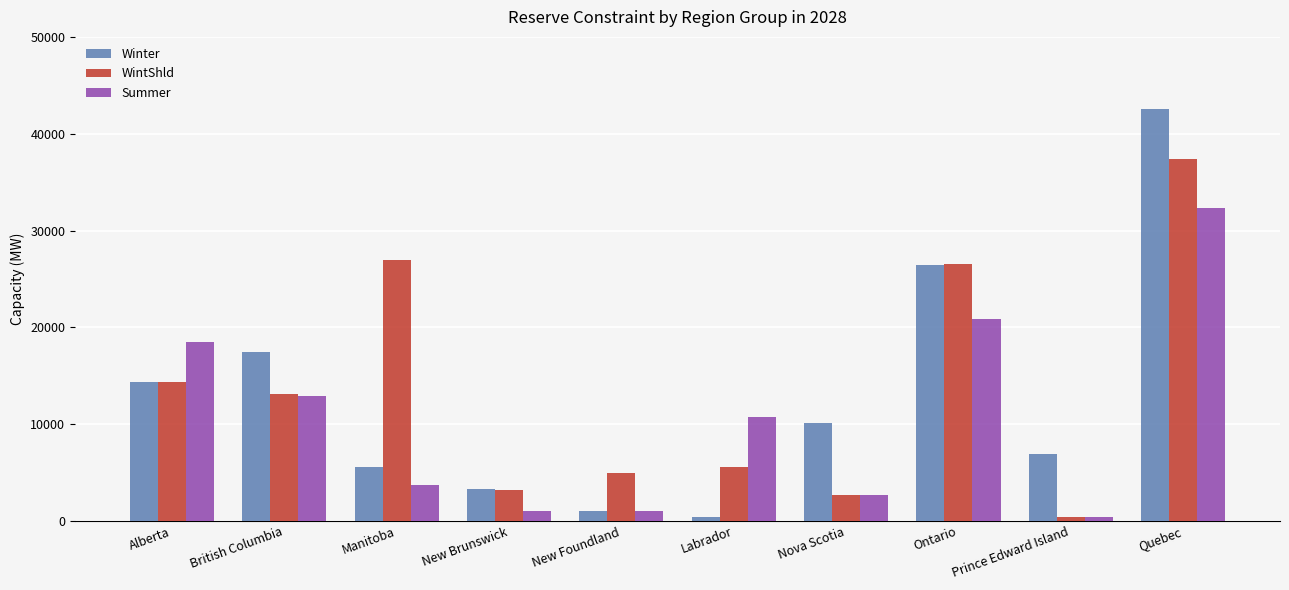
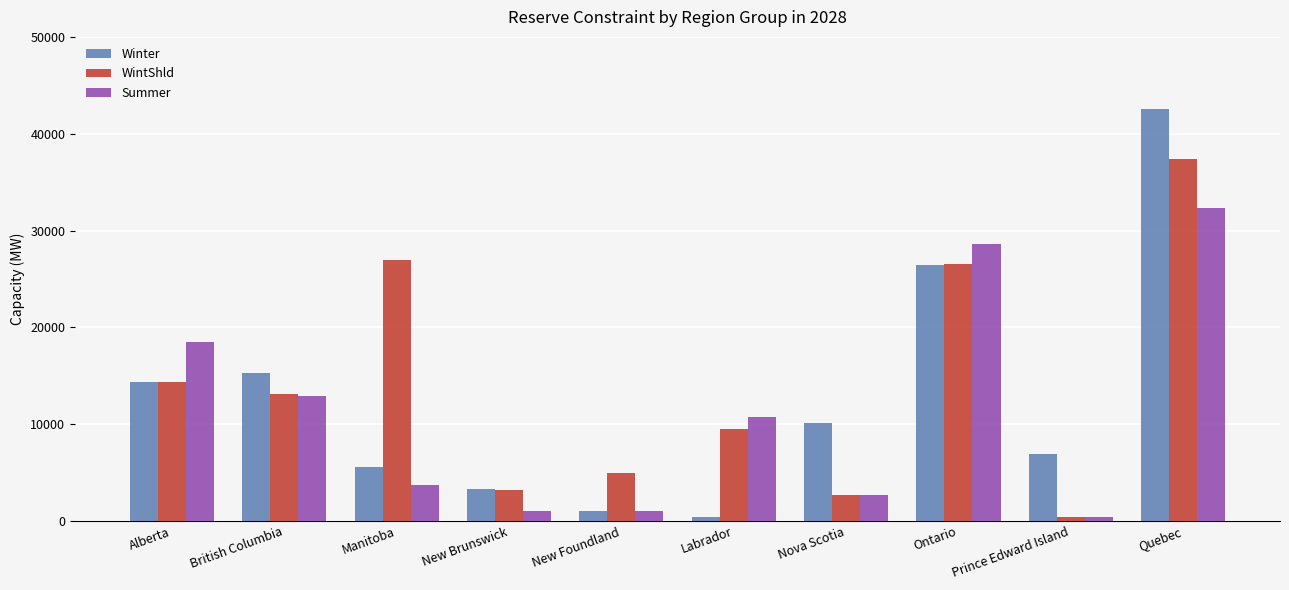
Winter, British Columbia: 17000 -> 15000
WintShld, Labrador: 6000 -> 9000
Summer, Ontario: 21000 -> 29000
